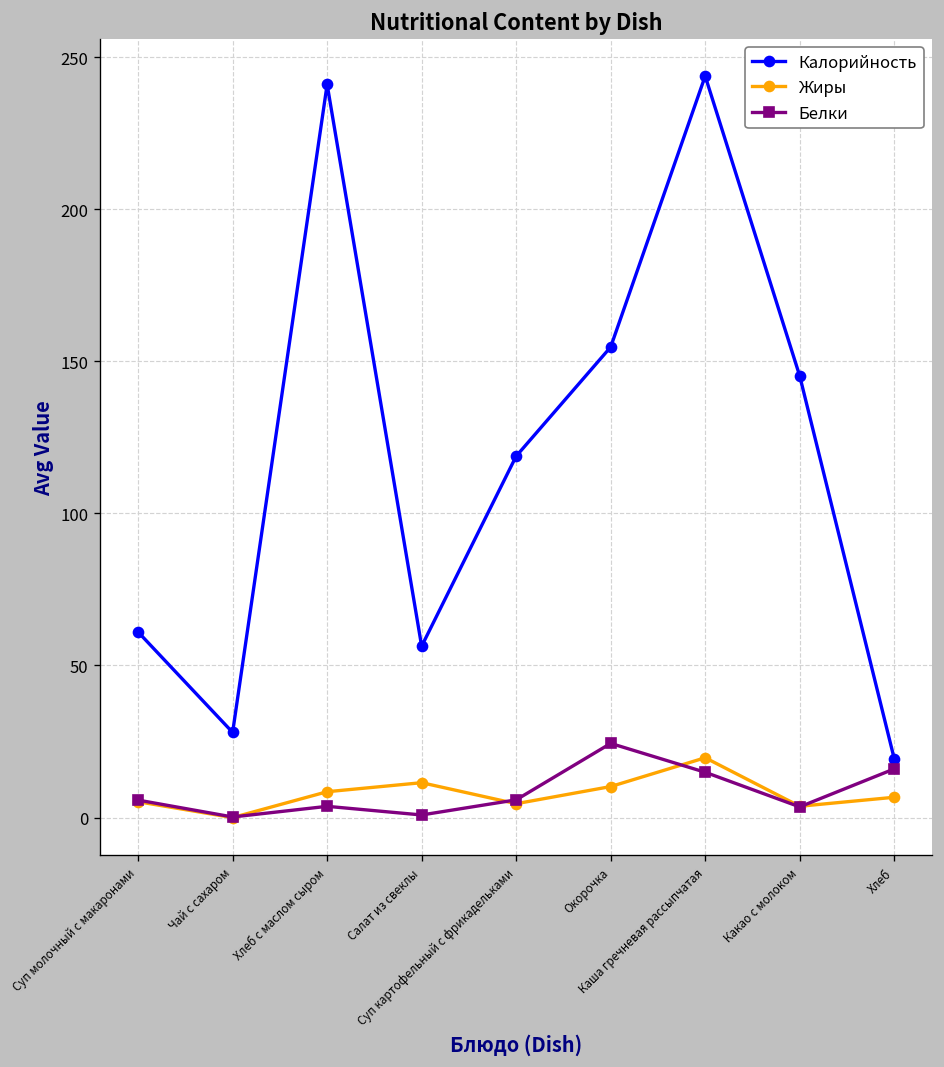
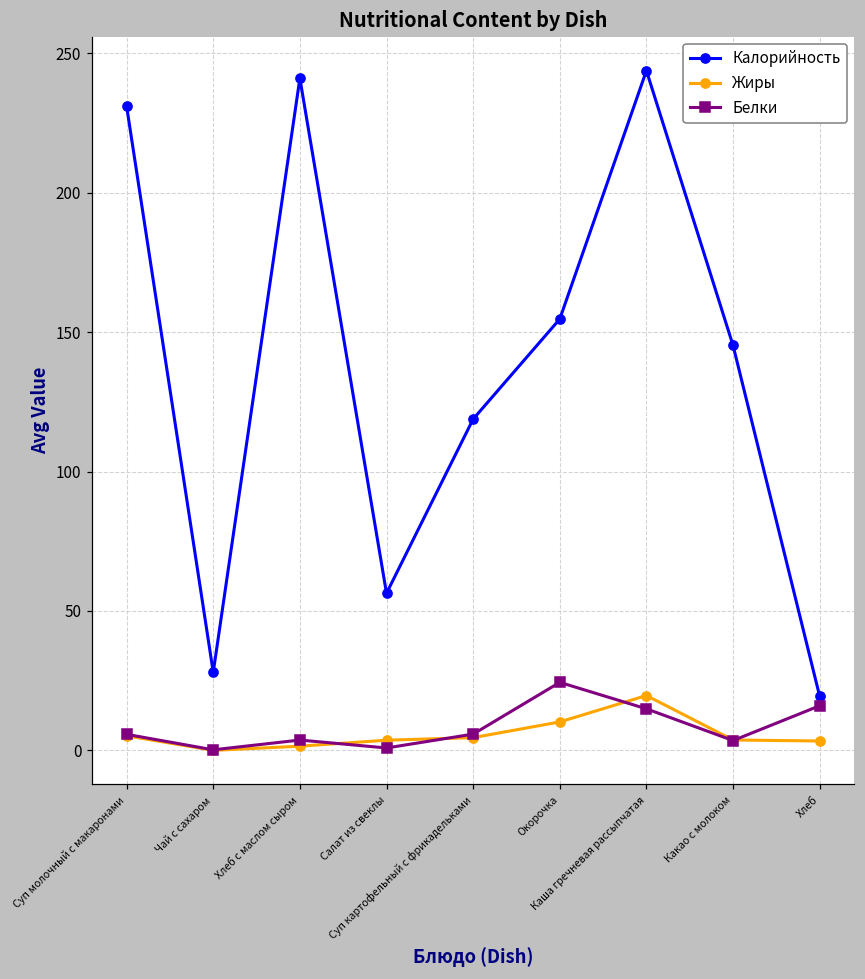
Калорийность, Суп молочный с макаронами: 61 -> 231
Жиры, Хлеб с маслом сыром: 9 -> 2
Жиры, Салат из свеклы: 11 -> 4
Жиры, Хлеб: 7 -> 3
